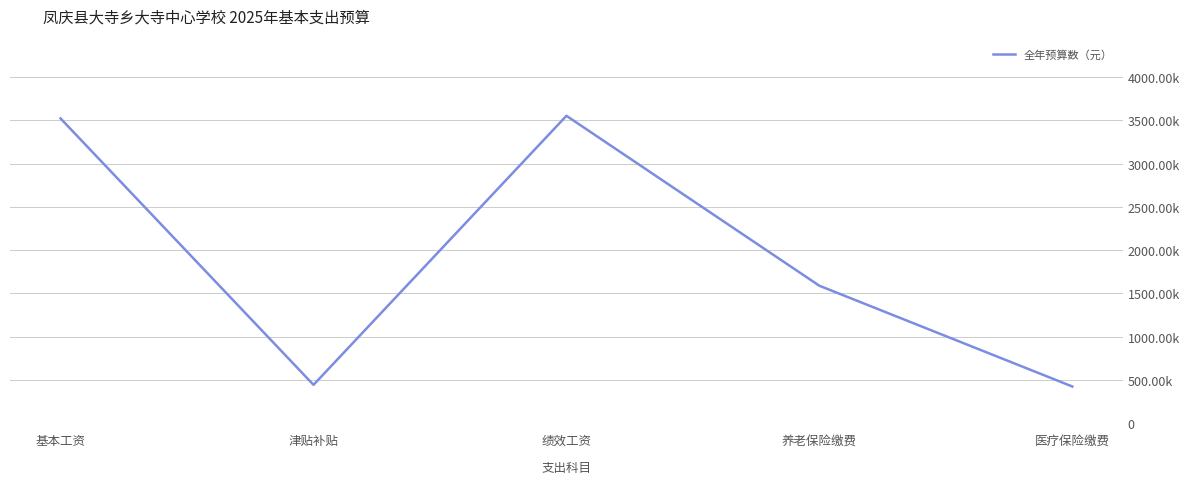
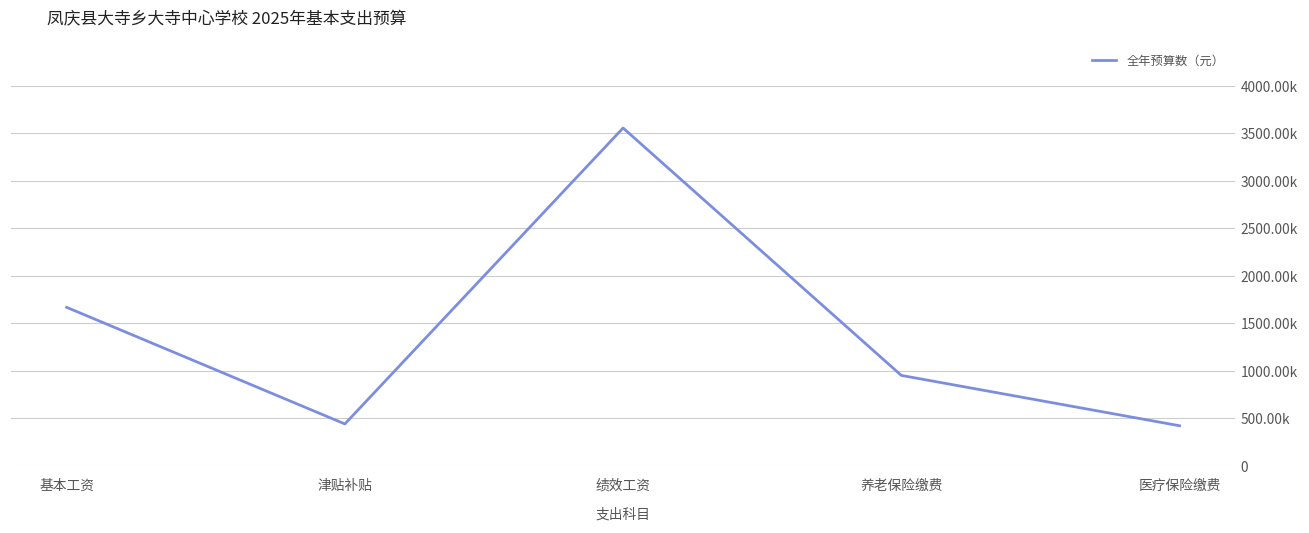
基本工资: 3500000 -> 1700000
养老保险缴费: 1600000 -> 1000000
